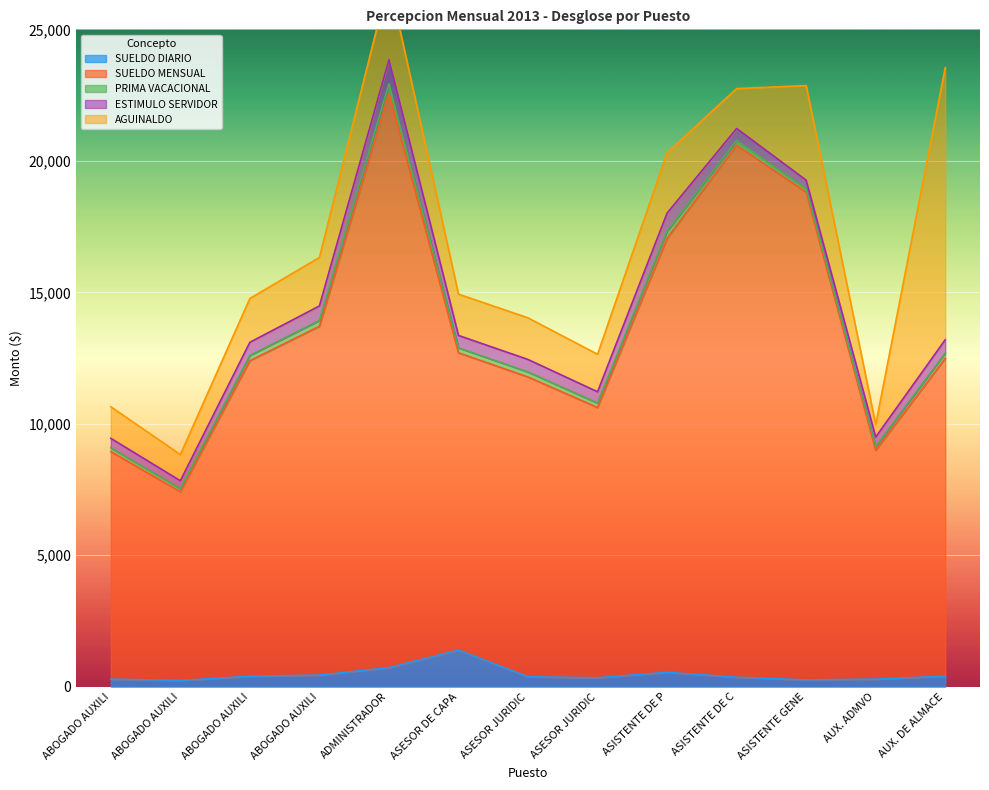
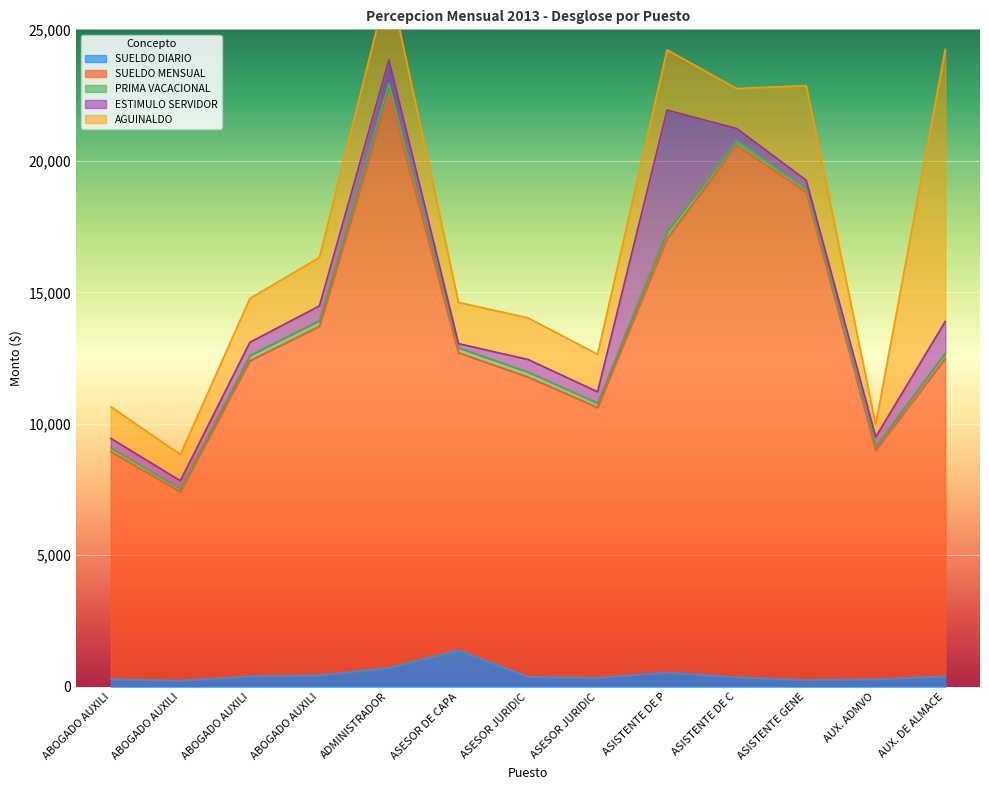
ESTIMULO SERVIDOR, ASESOR DE CAPA: 500 -> 200
ESTIMULO SERVIDOR, ASISTENTE DE P: 700 -> 4,600
ESTIMULO SERVIDOR, AUX. DE ALMACE: 500 -> 1,200
